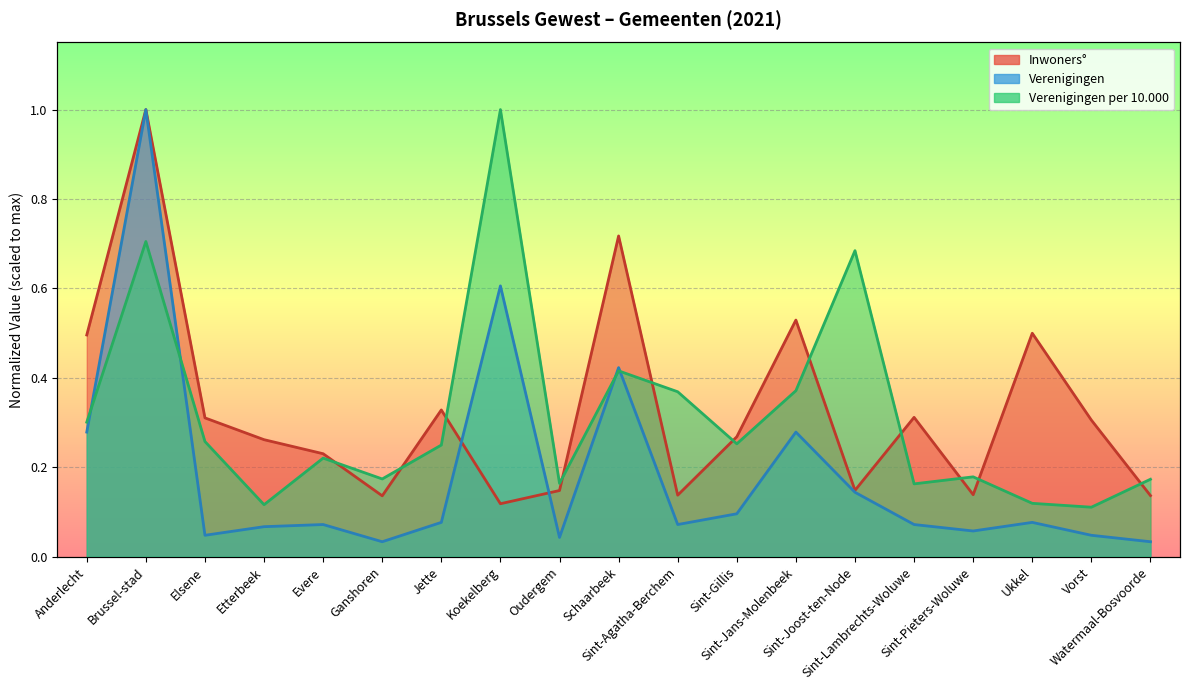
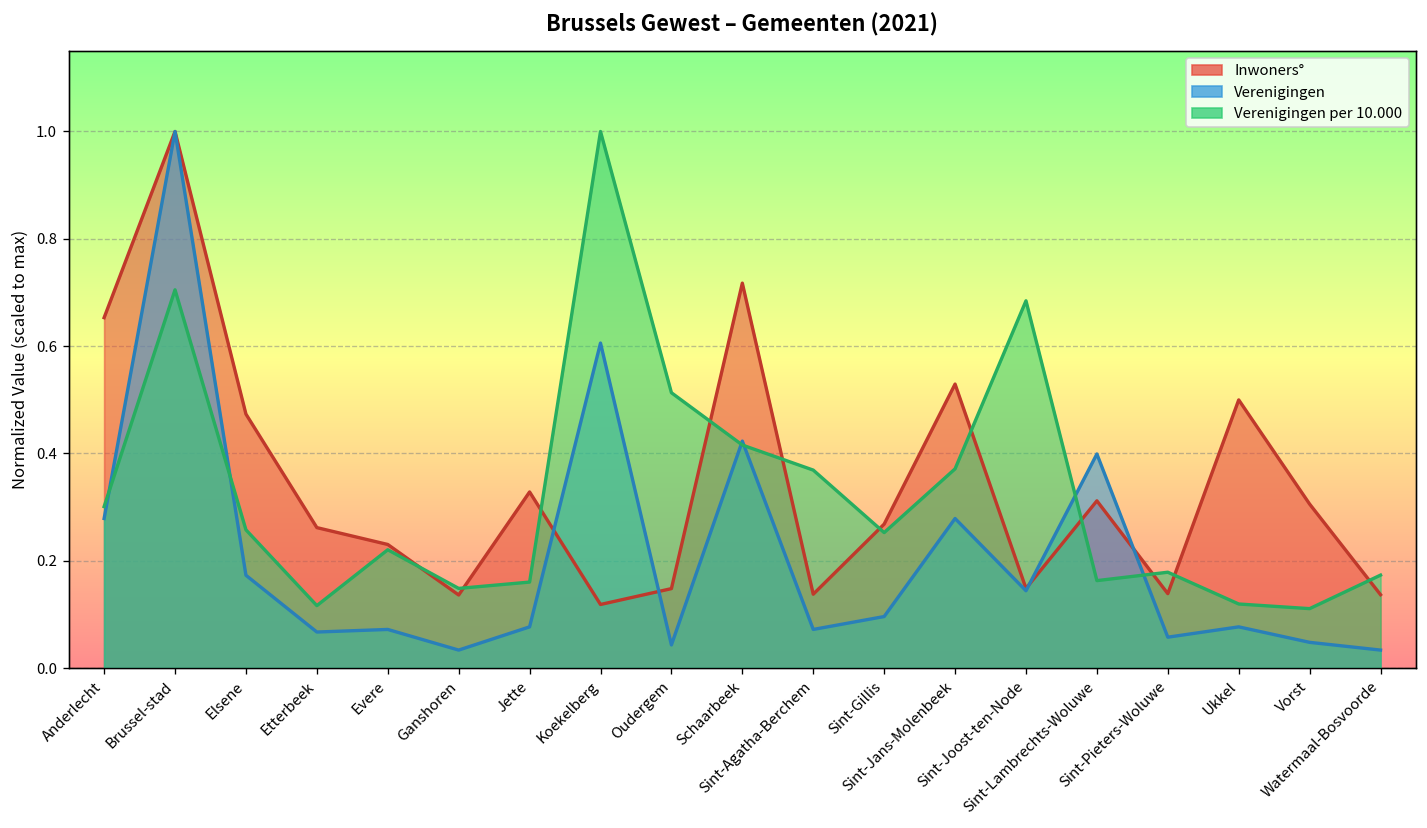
Inwoners°, Anderlecht: 0.50 -> 0.65
Inwoners°, Elsene: 0.31 -> 0.47
Verenigingen, Elsene: 0.05 -> 0.17
Verenigingen per 10.000, Ganshoren: 0.17 -> 0.15
Verenigingen per 10.000, Jette: 0.25 -> 0.16
Verenigingen per 10.000, Oudergem: 0.16 -> 0.51
Verenigingen, Sint-Lambrechts-Woluwe: 0.07 -> 0.40
